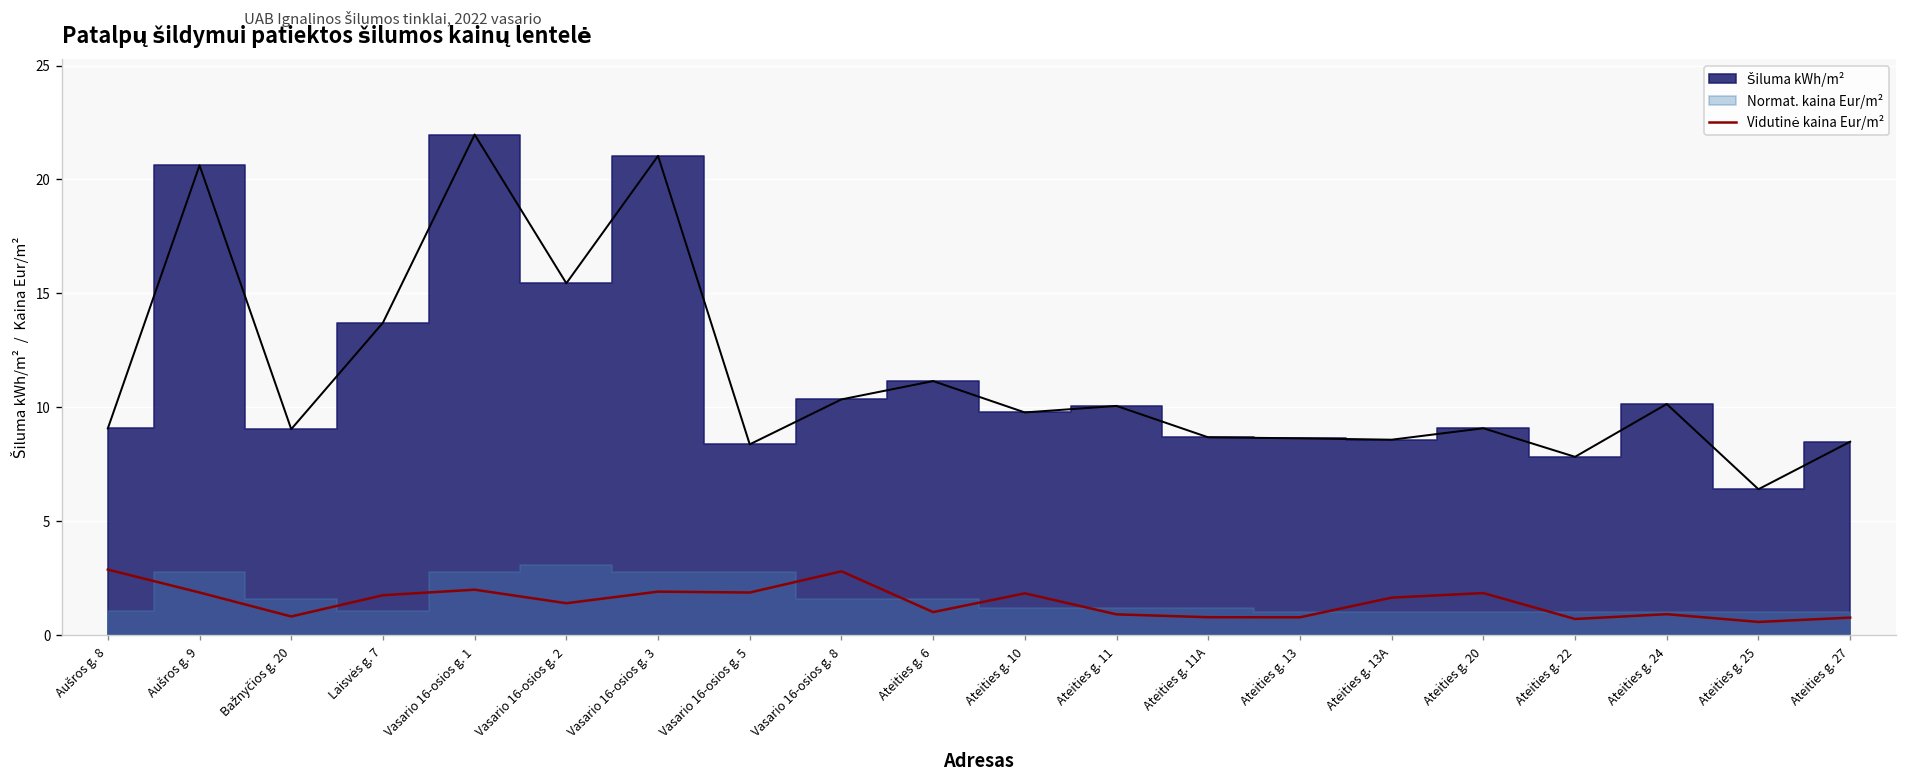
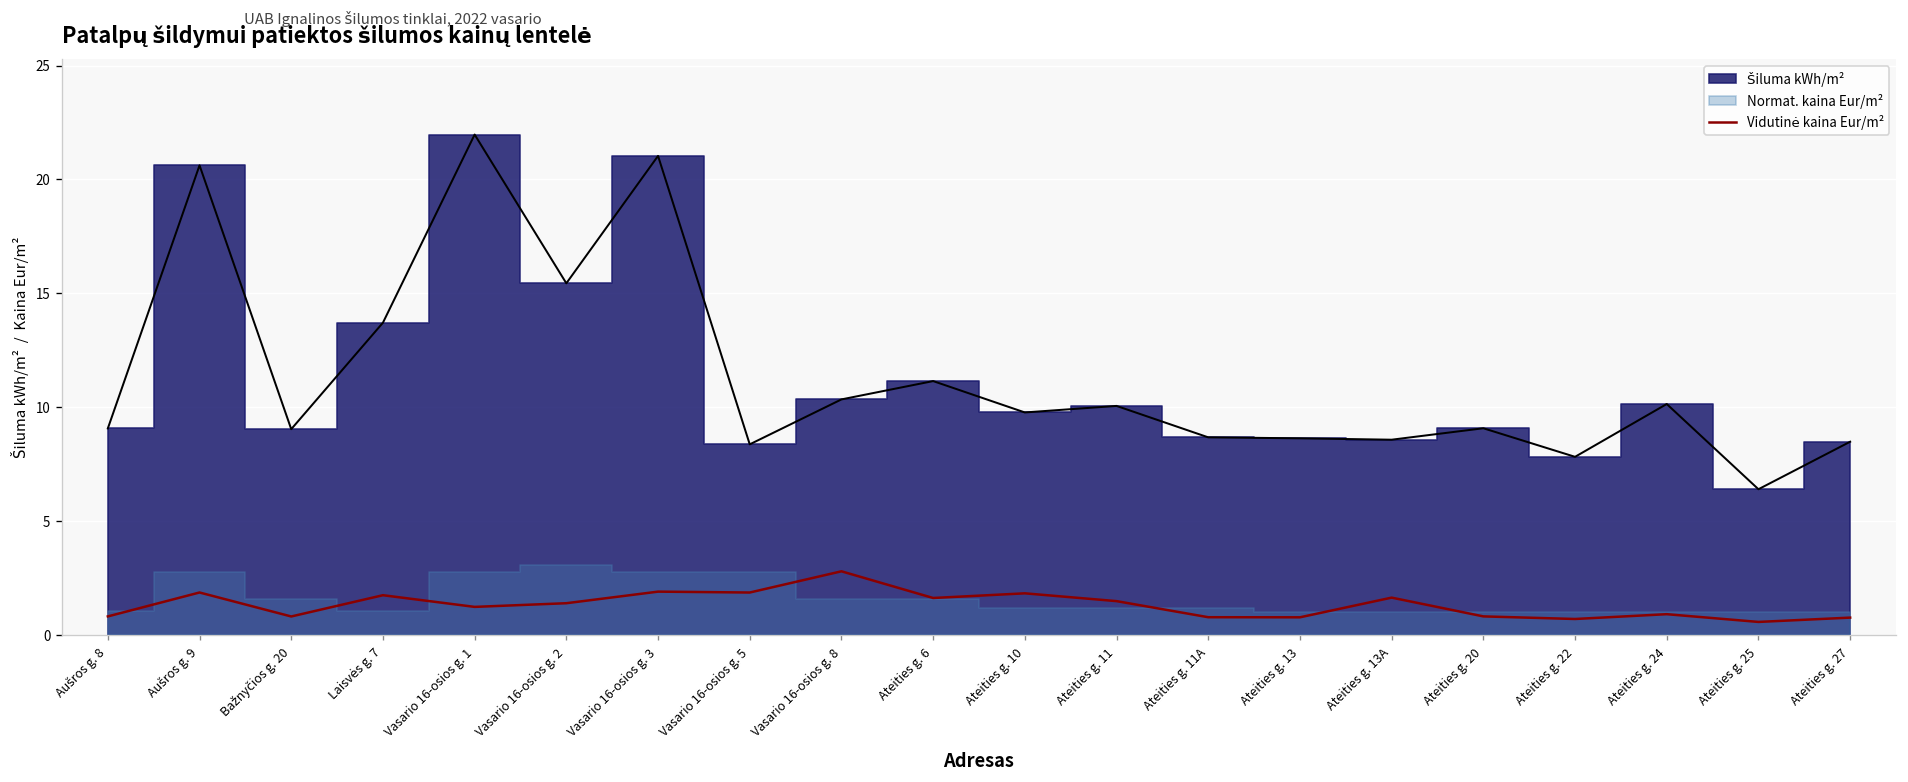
Vidutinė kaina Eur/m², Aušros g. 8: 2.9 -> 0.8
Vidutinė kaina Eur/m², Vasario 16-osios g. 1: 2.0 -> 1.2
Vidutinė kaina Eur/m², Ateities g. 6: 1.0 -> 1.6
Vidutinė kaina Eur/m², Ateities g. 11: 0.9 -> 1.5
Vidutinė kaina Eur/m², Ateities g. 20: 1.8 -> 0.8
